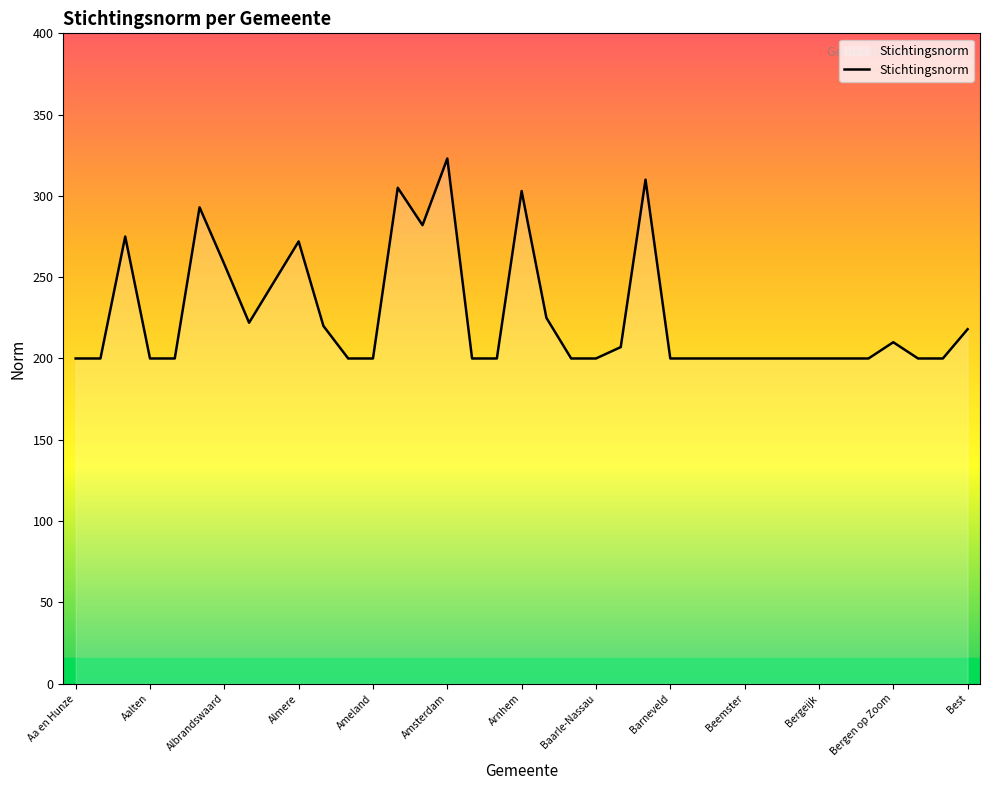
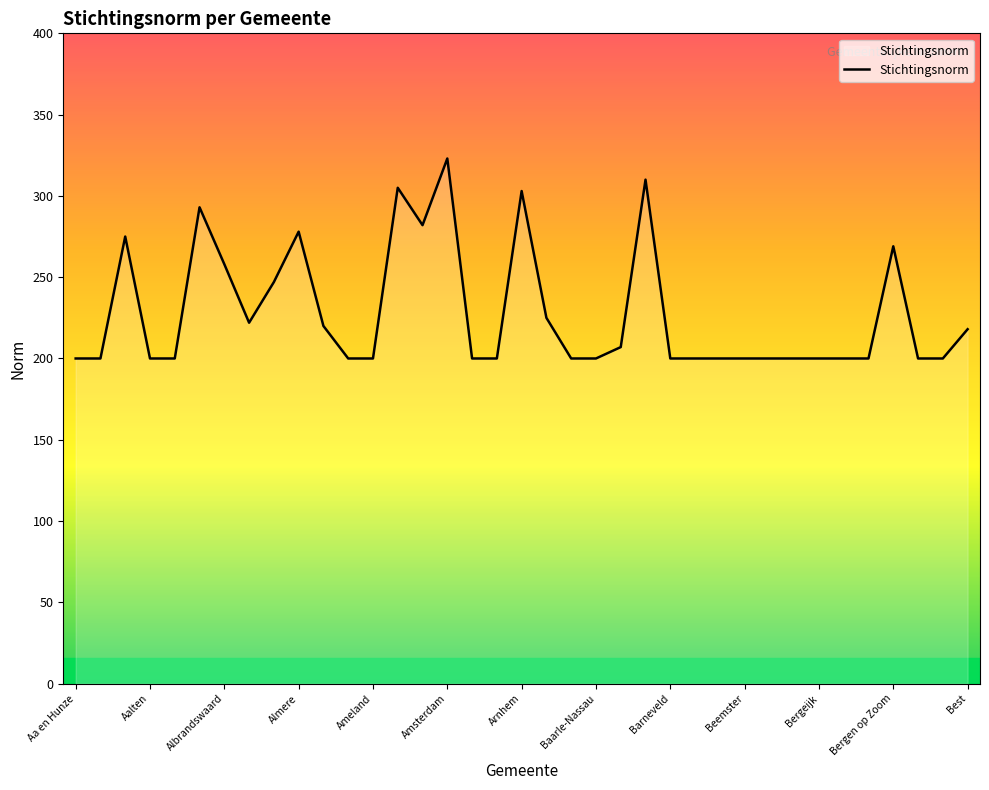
Almere: 272 -> 278
Bergen op Zoom: 210 -> 269
